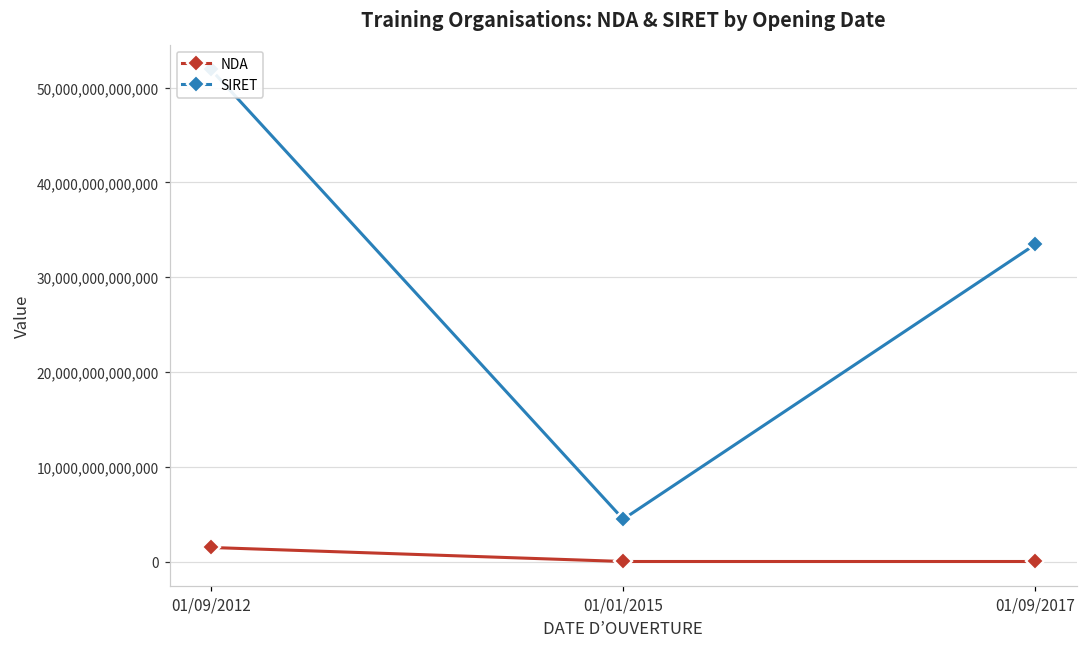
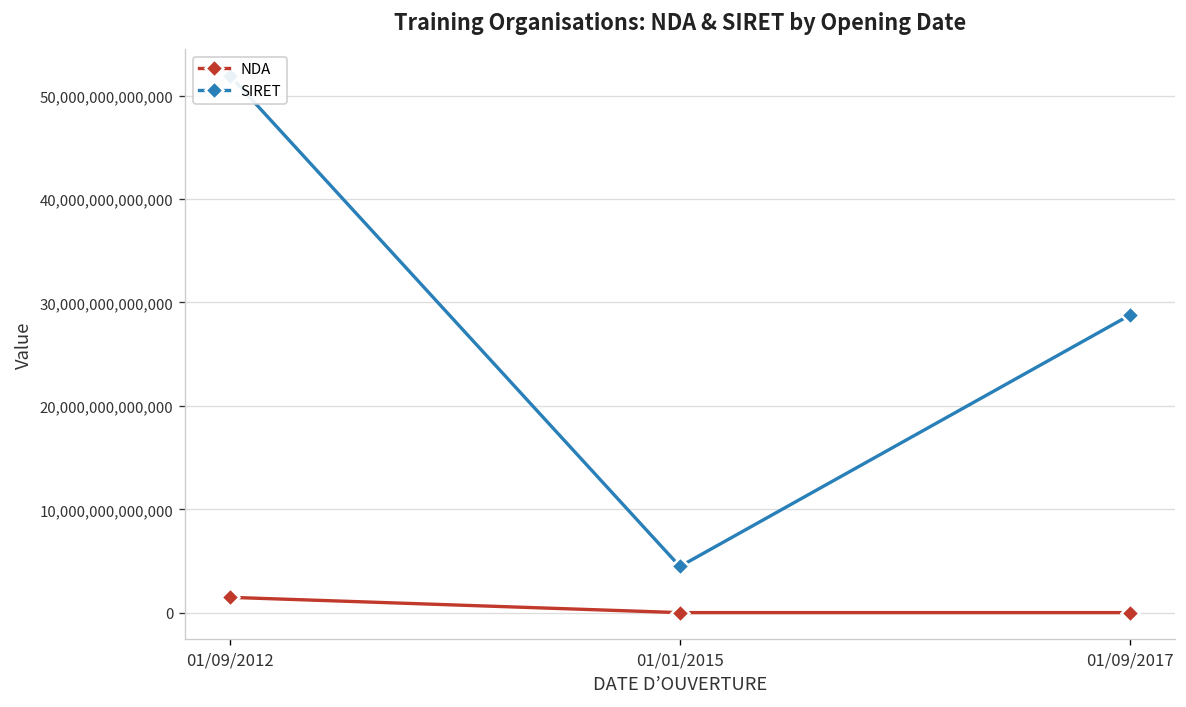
SIRET, 01/09/2017: 33,000,000,000,000 -> 29,000,000,000,000
